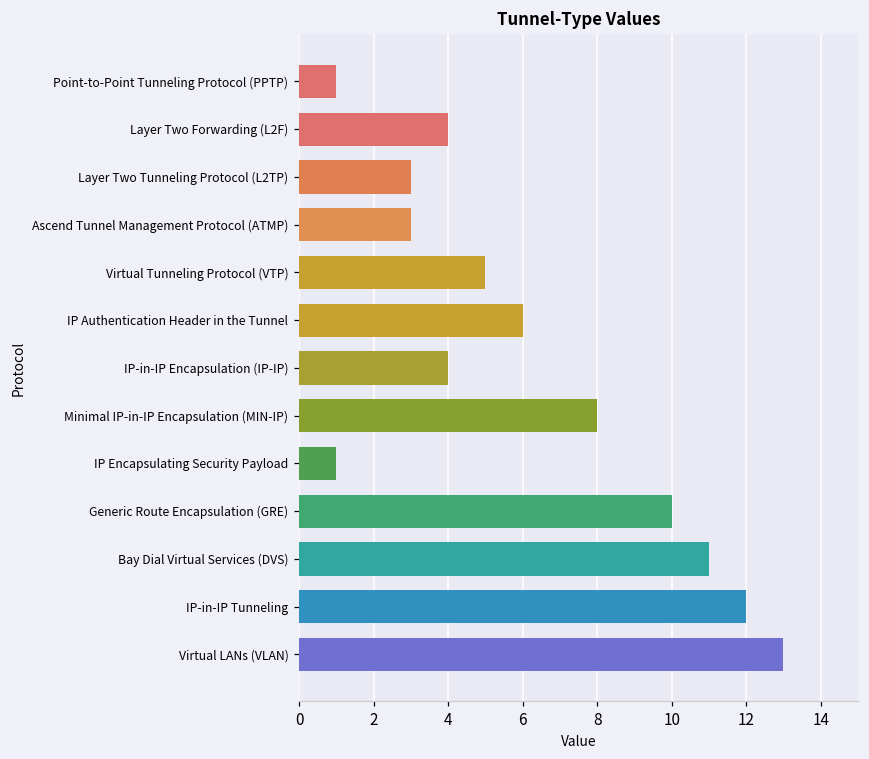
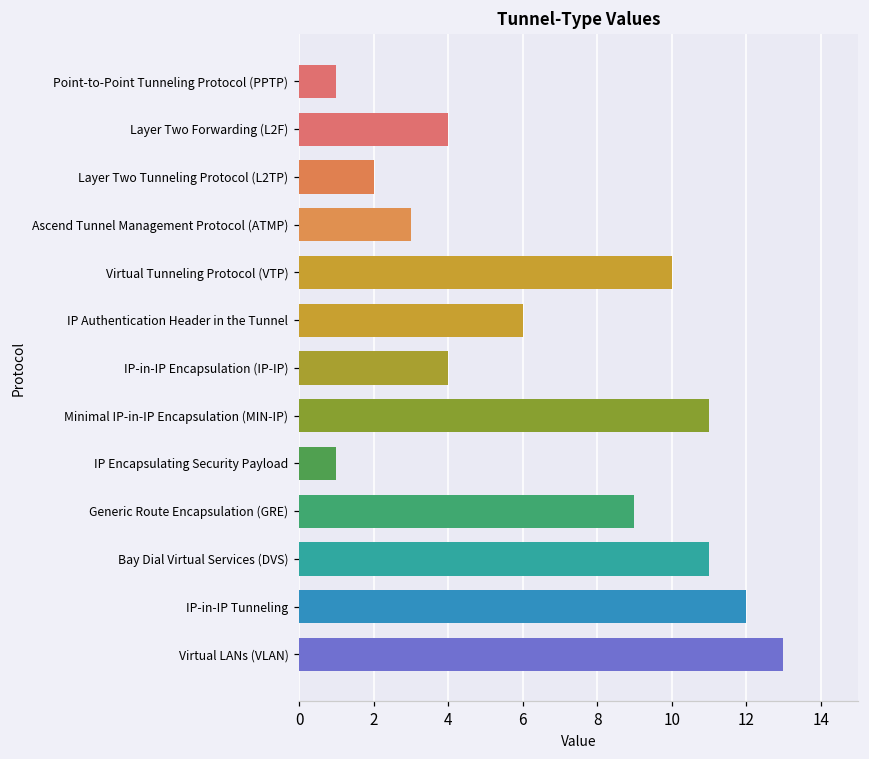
Layer Two Tunneling Protocol (L2TP): 3 -> 2
Virtual Tunneling Protocol (VTP): 5 -> 10
Minimal IP-in-IP Encapsulation (MIN-IP): 8 -> 11
Generic Route Encapsulation (GRE): 10 -> 9
